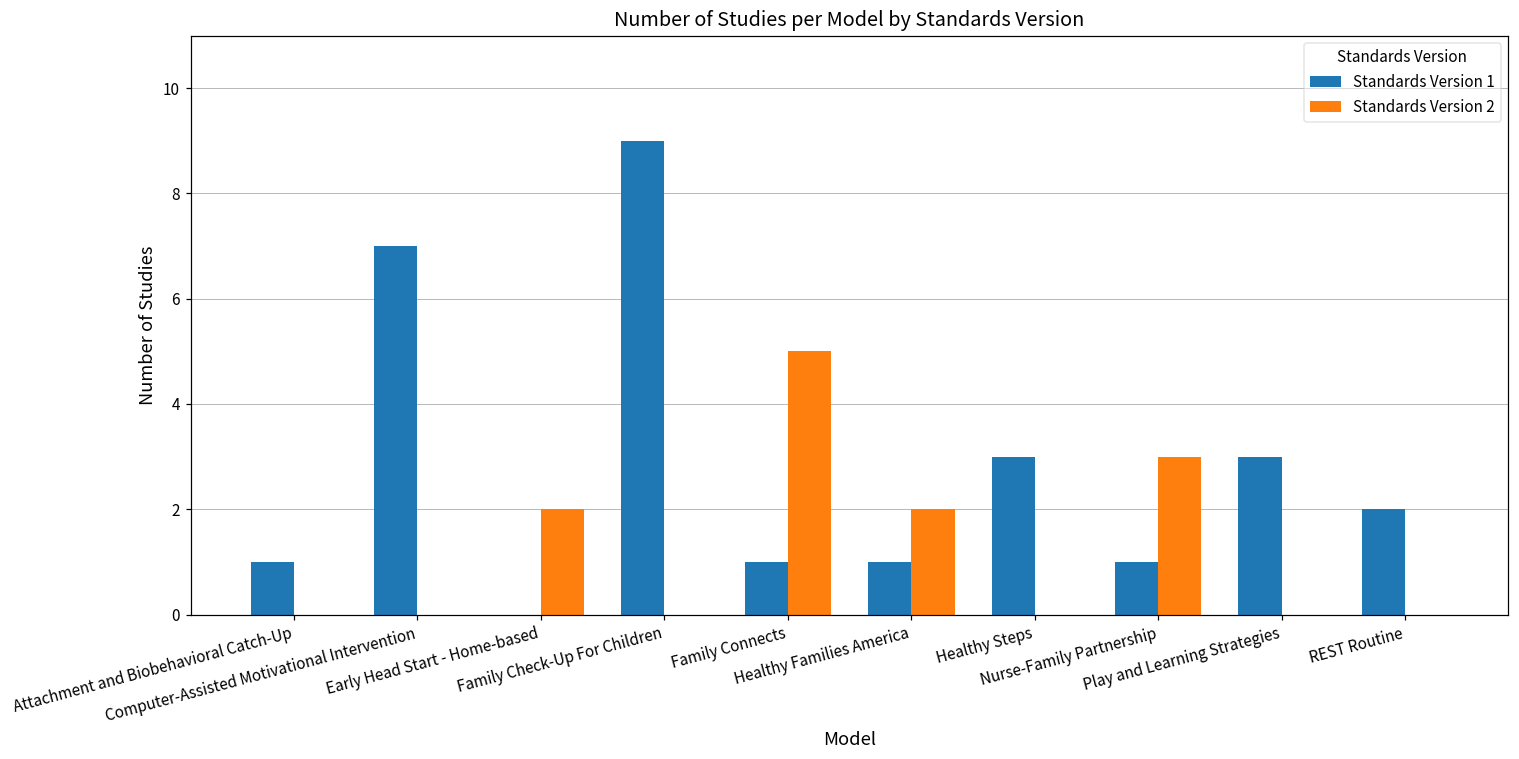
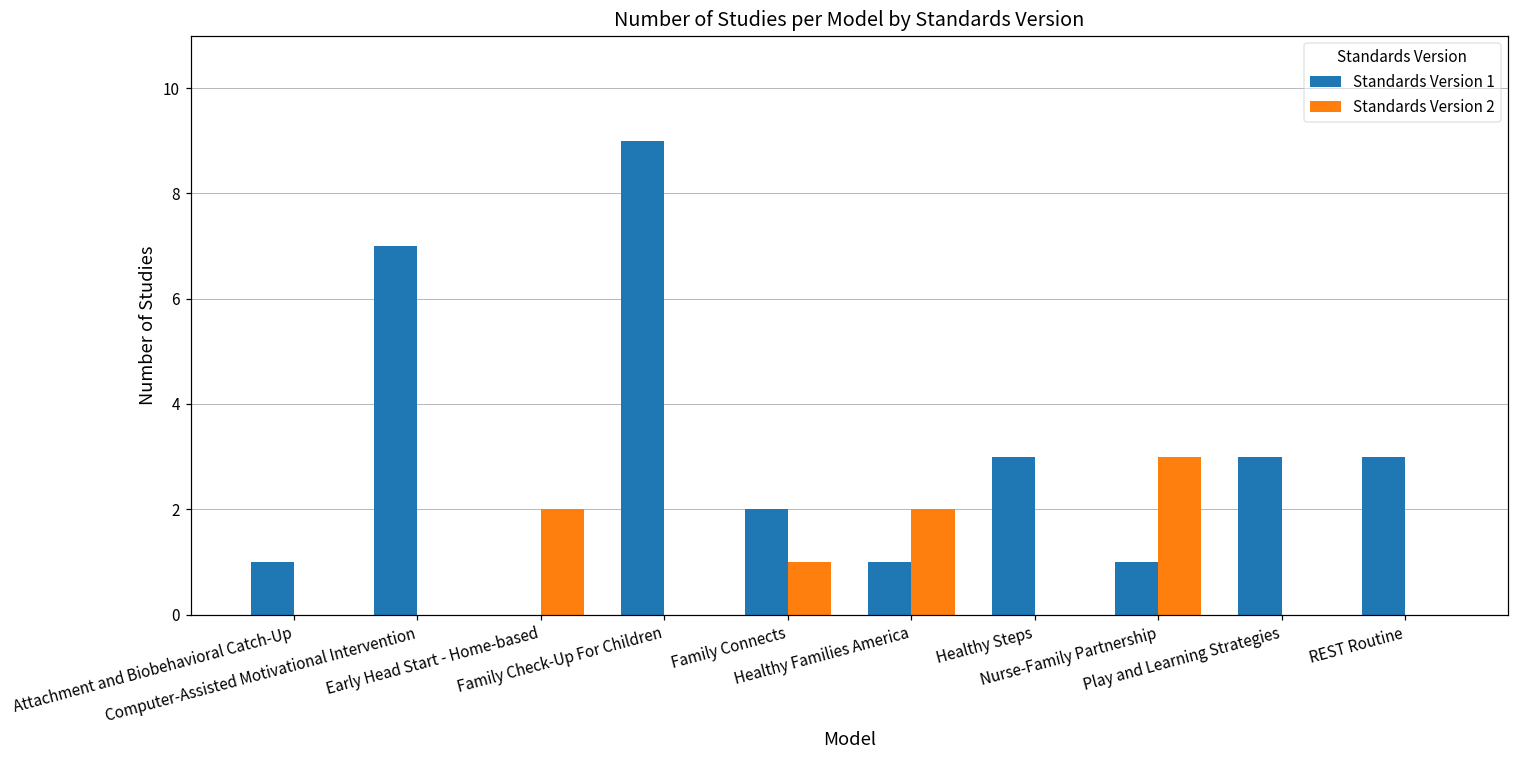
Standards Version 1, Family Connects: 1 -> 2
Standards Version 2, Family Connects: 5 -> 1
Standards Version 1, REST Routine: 2 -> 3
